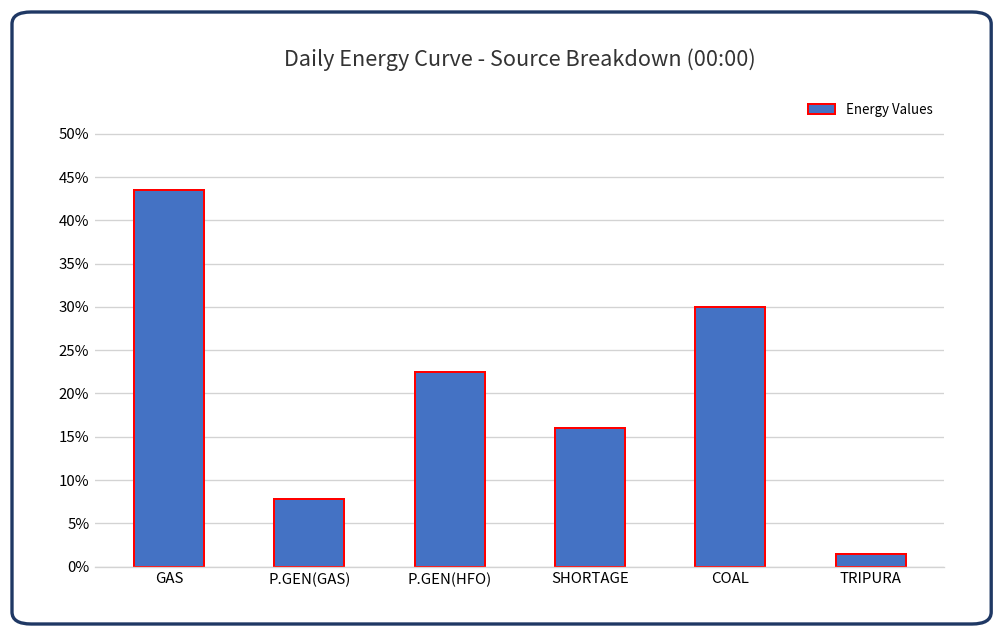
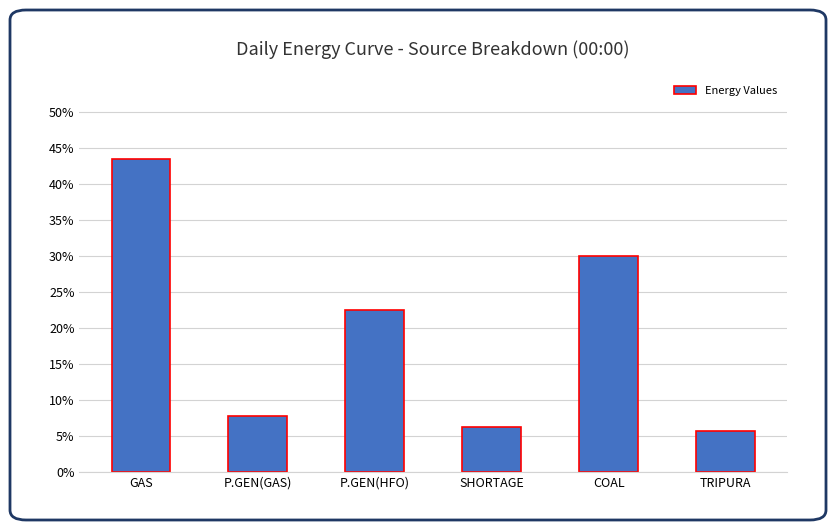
SHORTAGE: 16% -> 6%
TRIPURA: 2% -> 6%
